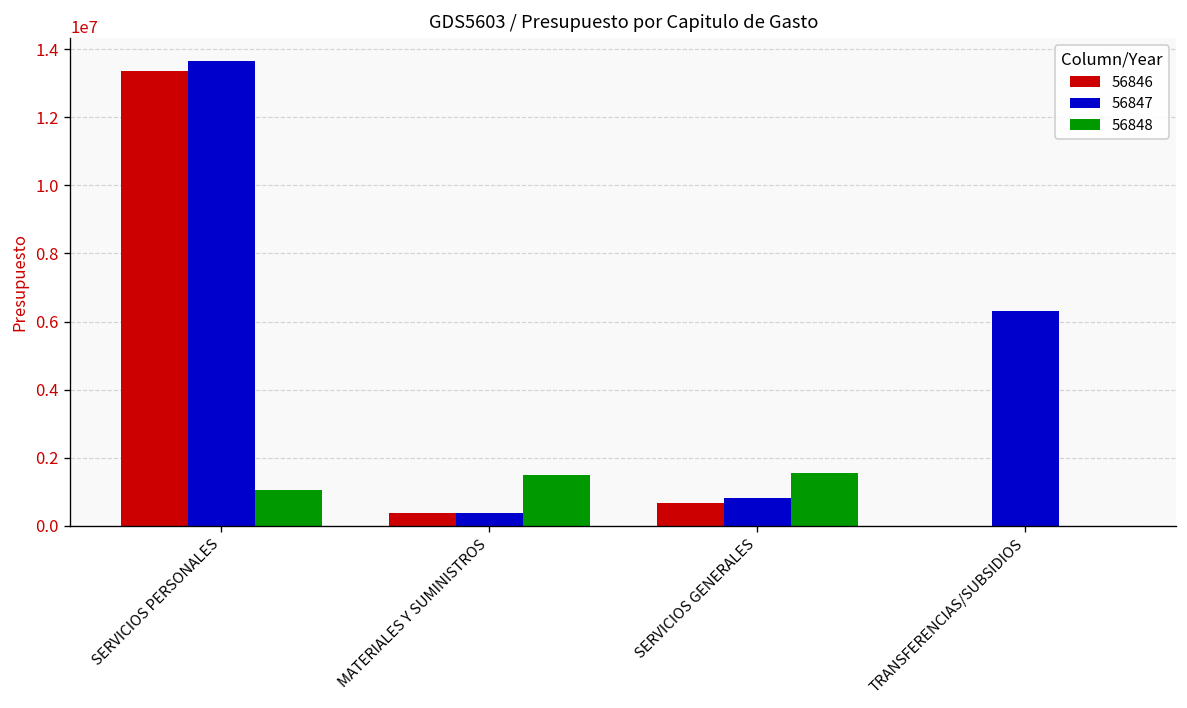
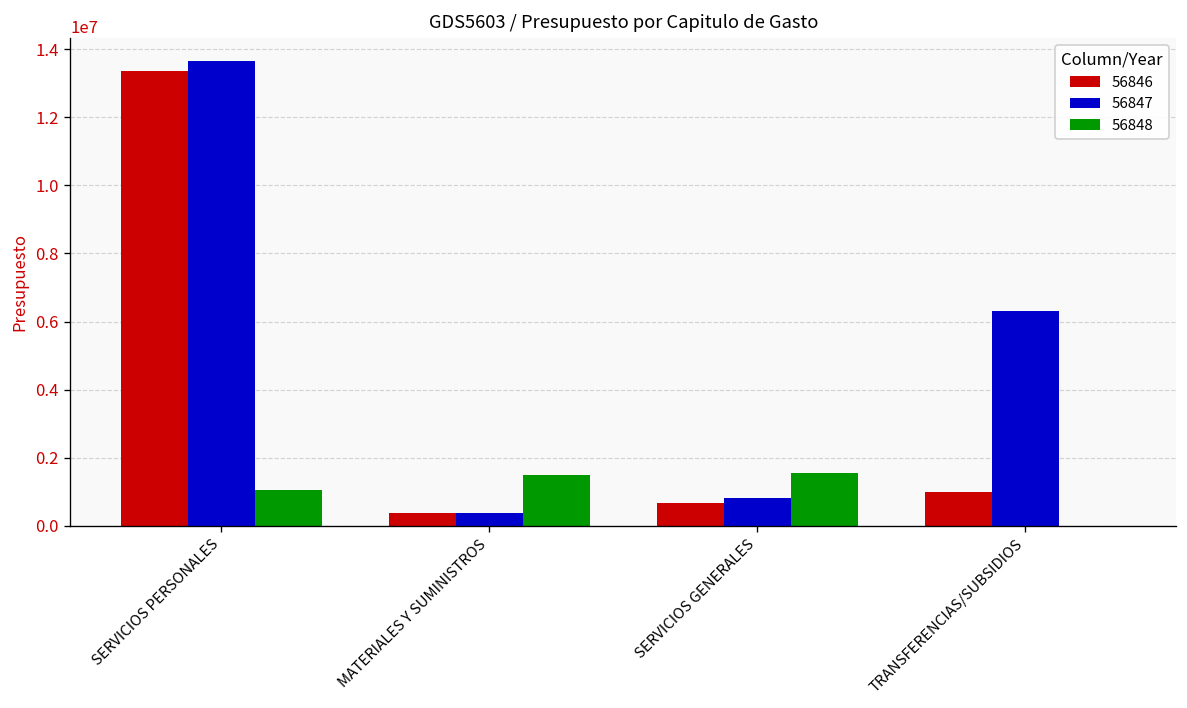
56846, TRANSFERENCIAS/SUBSIDIOS: 0 -> 1000000
